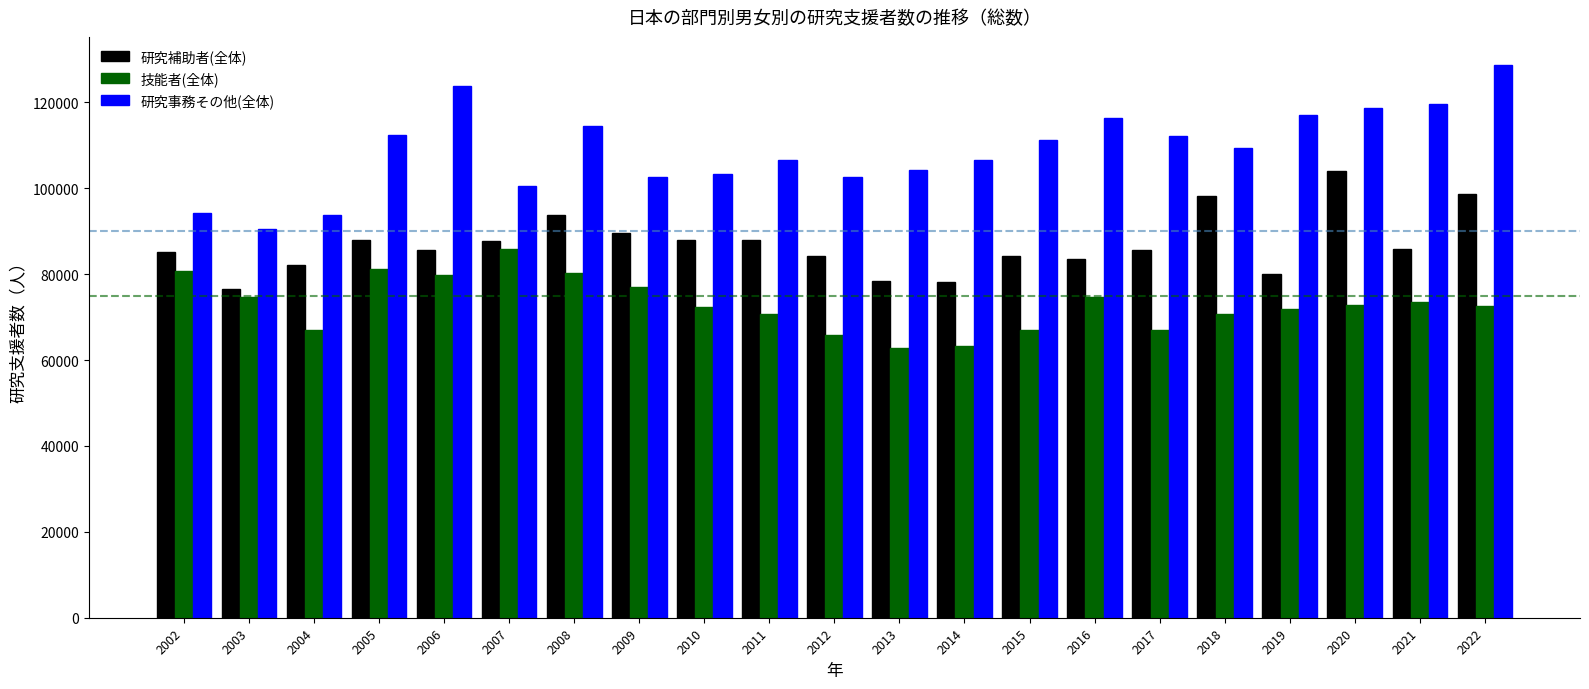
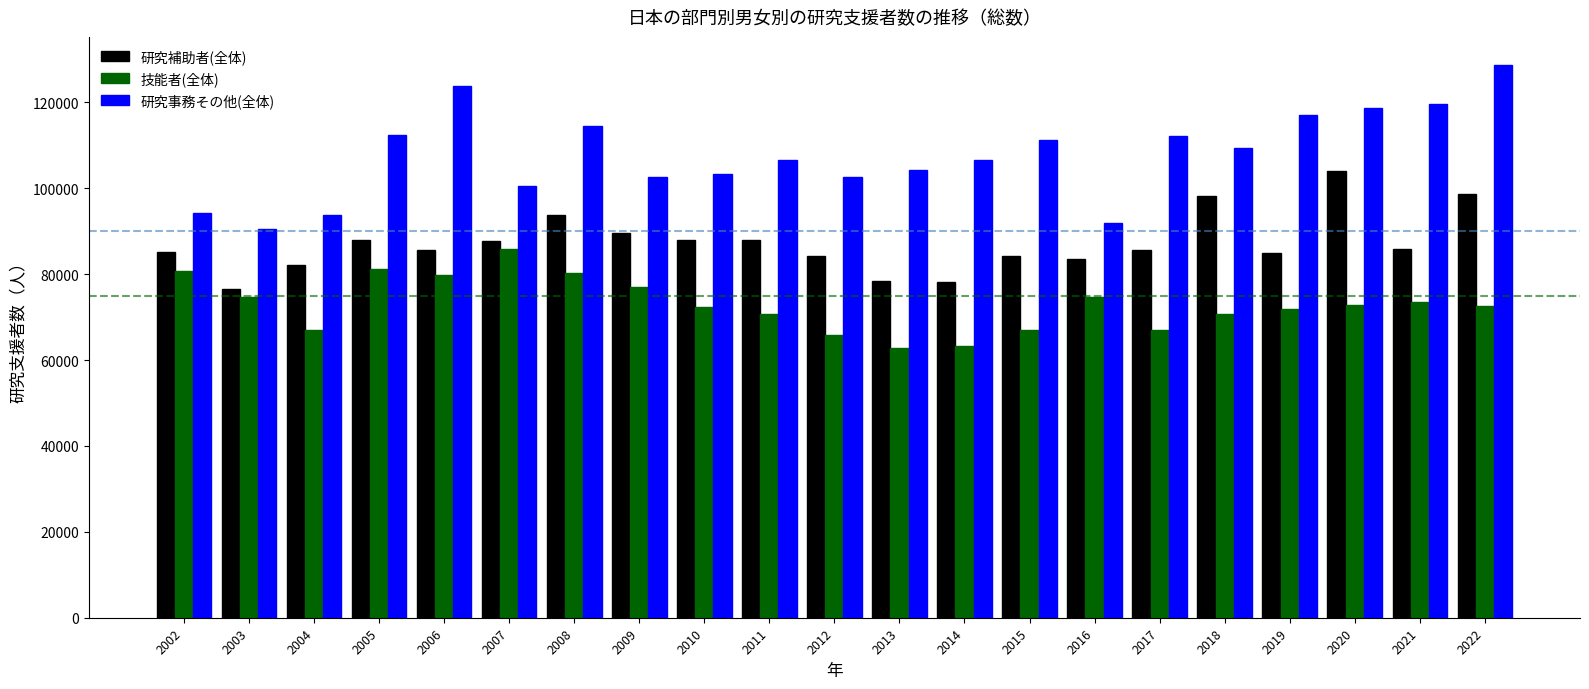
研究事務その他(全体), 2016: 116000 -> 92000
研究補助者(全体), 2019: 80000 -> 85000
